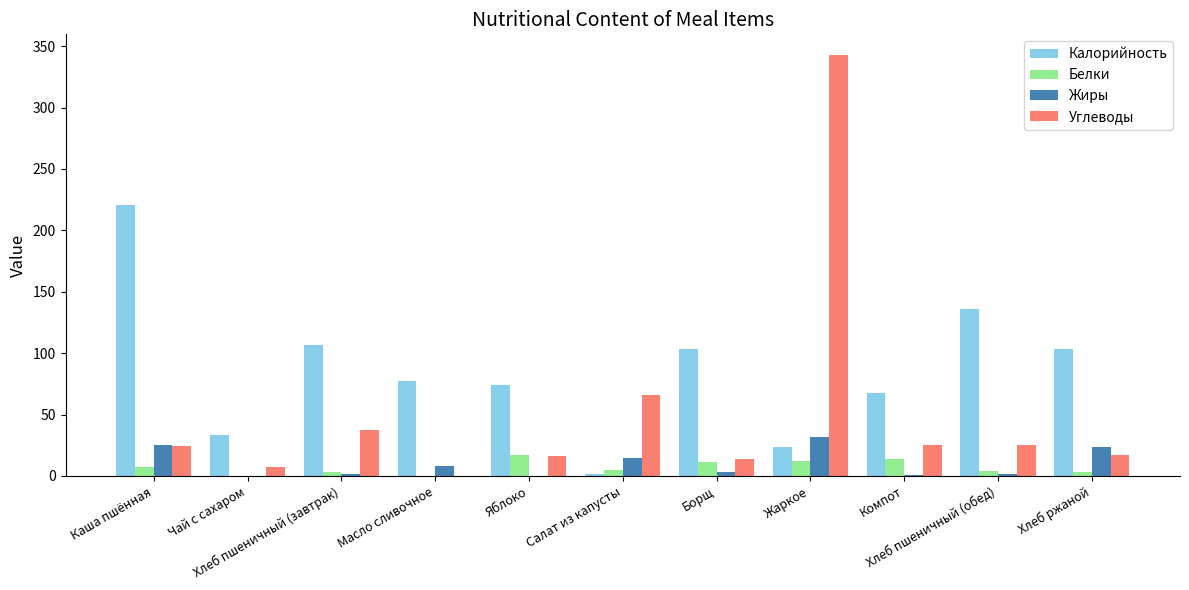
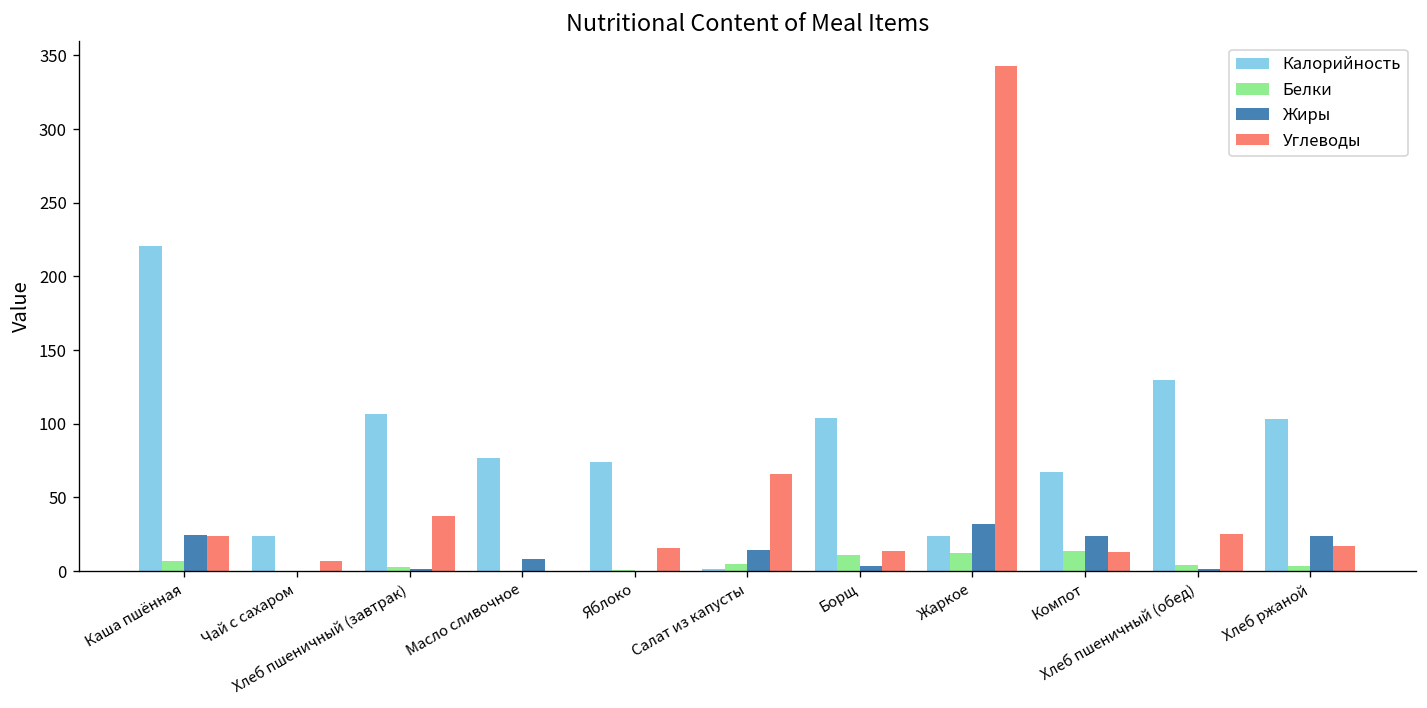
Калорийность, Чай с сахаром: 33 -> 24
Белки, Яблоко: 17 -> 1
Жиры, Компот: 1 -> 24
Углеводы, Компот: 25 -> 13
Калорийность, Хлеб пшеничный (обед): 136 -> 130
